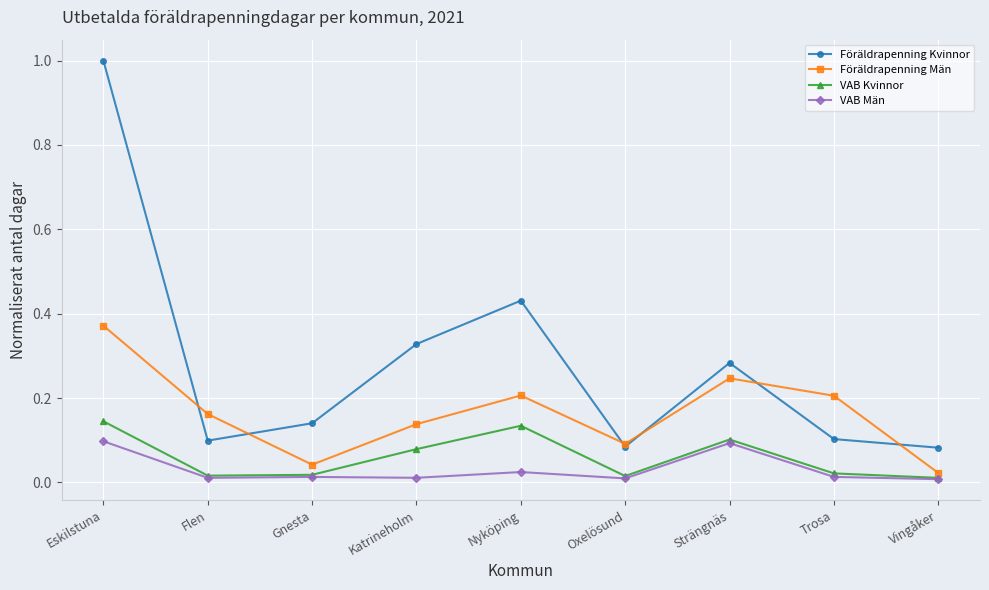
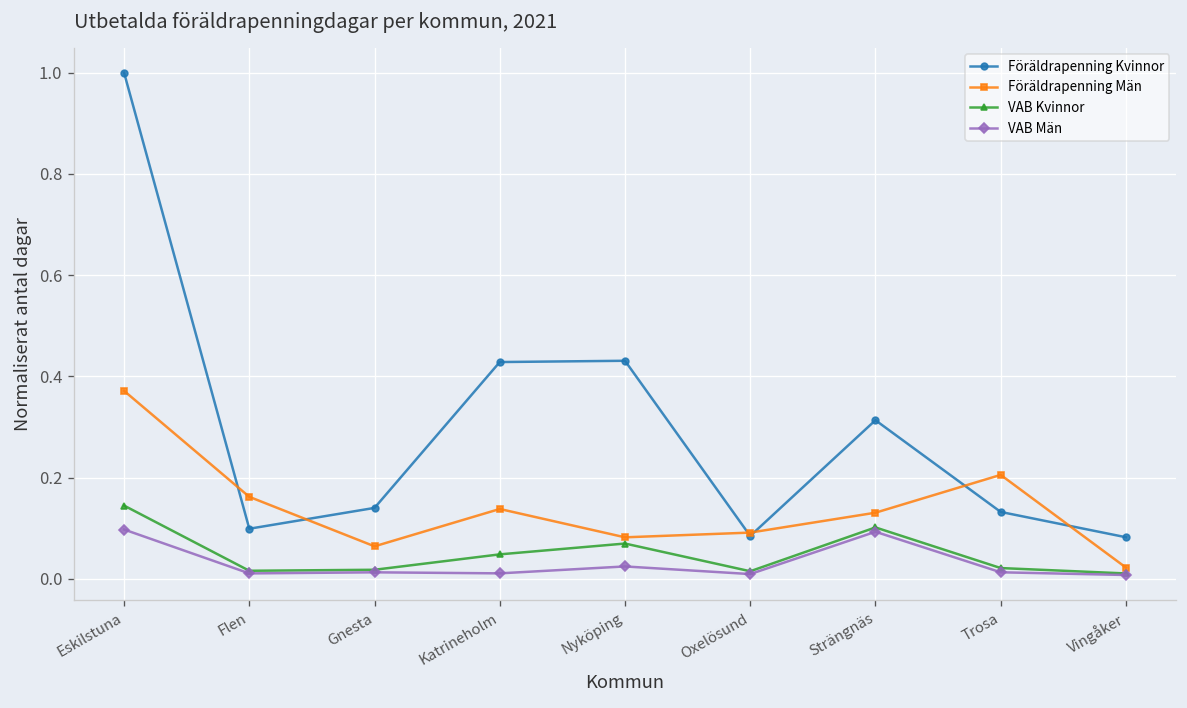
Föräldrapenning Män, Gnesta: 0.04 -> 0.06
Föräldrapenning Kvinnor, Katrineholm: 0.33 -> 0.43
VAB Kvinnor, Katrineholm: 0.08 -> 0.05
Föräldrapenning Män, Nyköping: 0.21 -> 0.08
VAB Kvinnor, Nyköping: 0.13 -> 0.07
Föräldrapenning Kvinnor, Strängnäs: 0.28 -> 0.31
Föräldrapenning Män, Strängnäs: 0.25 -> 0.13
Föräldrapenning Kvinnor, Trosa: 0.10 -> 0.13
